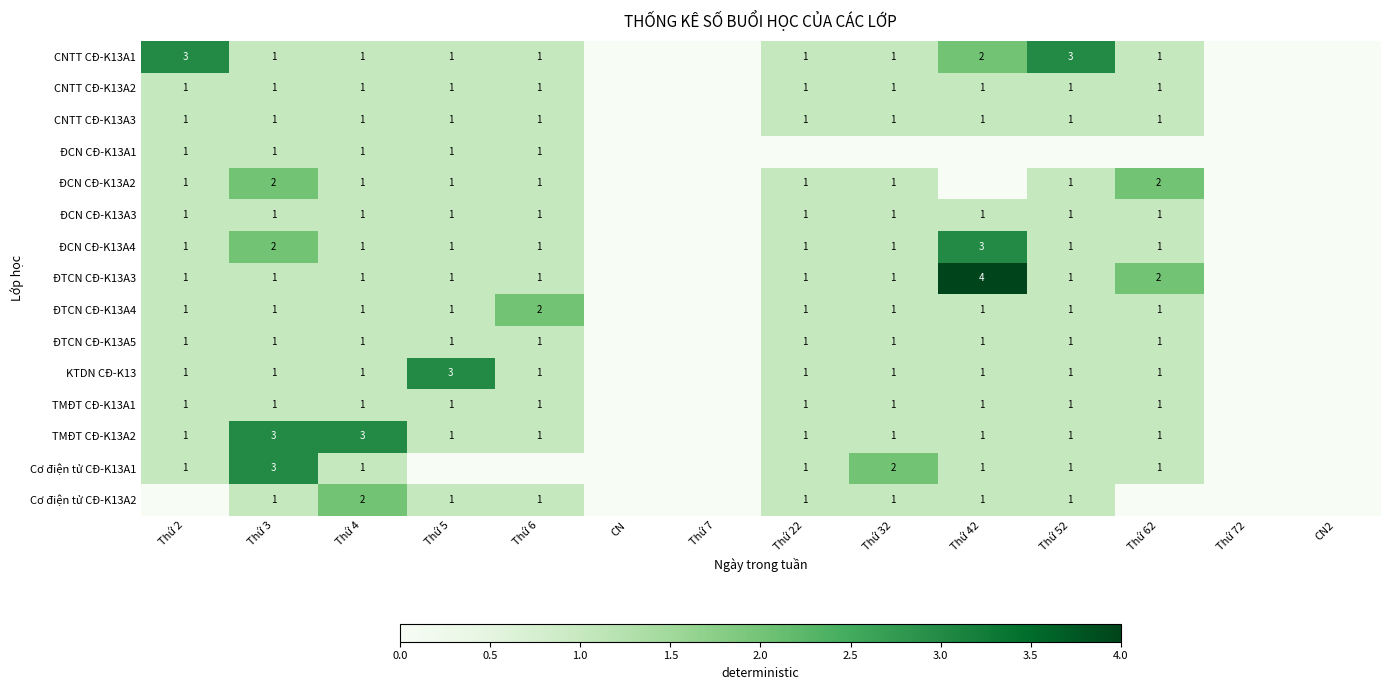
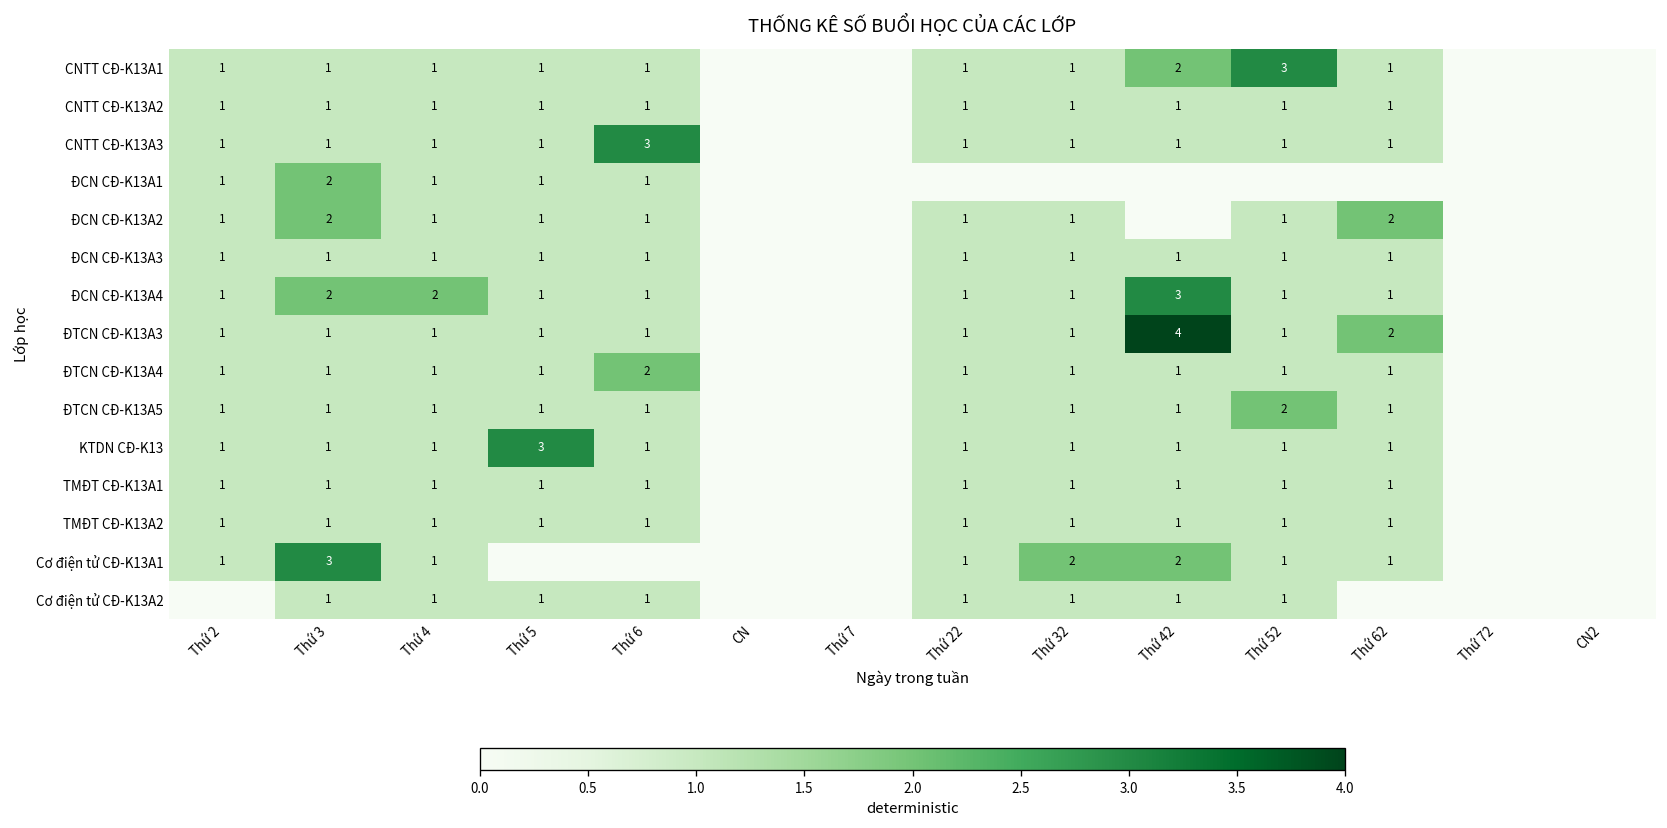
CNTT CĐ-K13A1, Thứ 2: 3 -> 1
CNTT CĐ-K13A3, Thứ 6: 1 -> 3
ĐCN CĐ-K13A1, Thứ 3: 1 -> 2
ĐCN CĐ-K13A4, Thứ 4: 1 -> 2
ĐTCN CĐ-K13A5, Thứ 52: 1 -> 2
TMĐT CĐ-K13A2, Thứ 3: 3 -> 1
TMĐT CĐ-K13A2, Thứ 4: 3 -> 1
Cơ điện tử CĐ-K13A1, Thứ 42: 1 -> 2
Cơ điện tử CĐ-K13A2, Thứ 4: 2 -> 1
